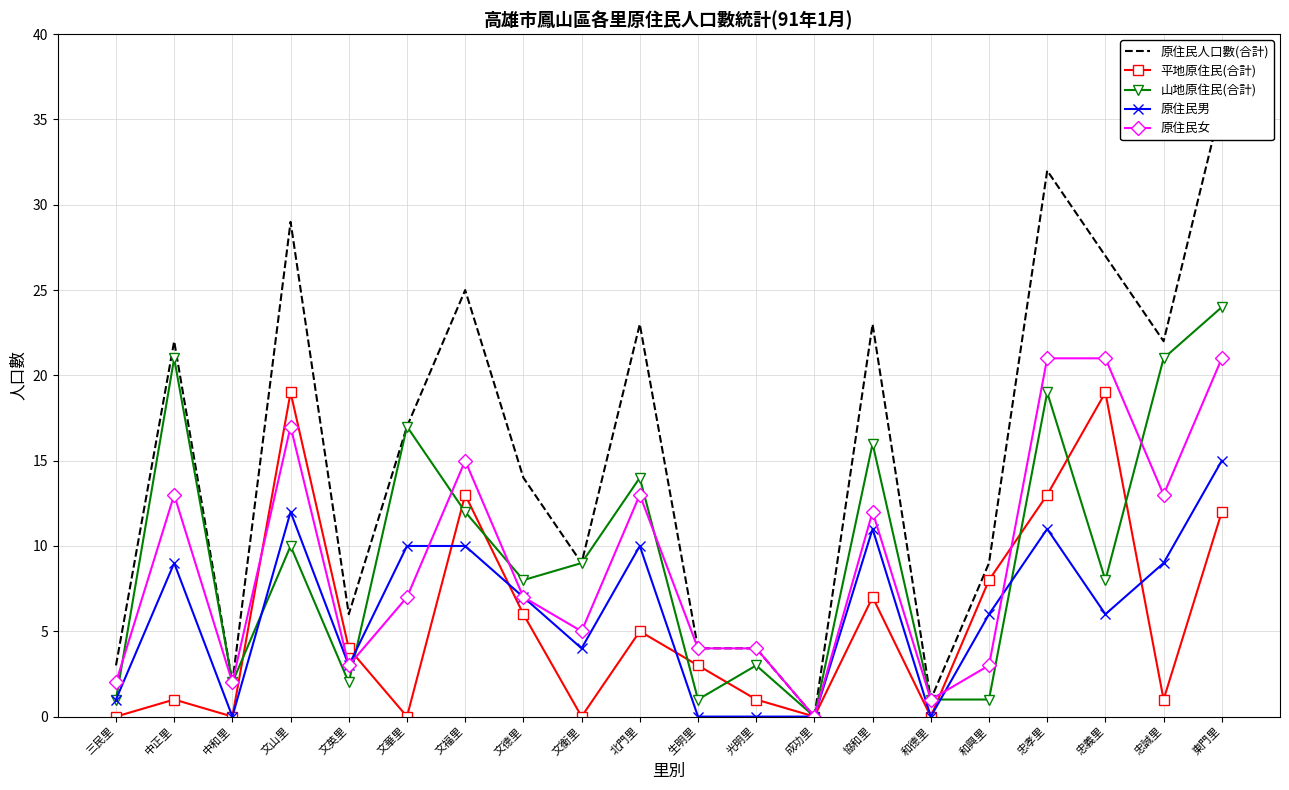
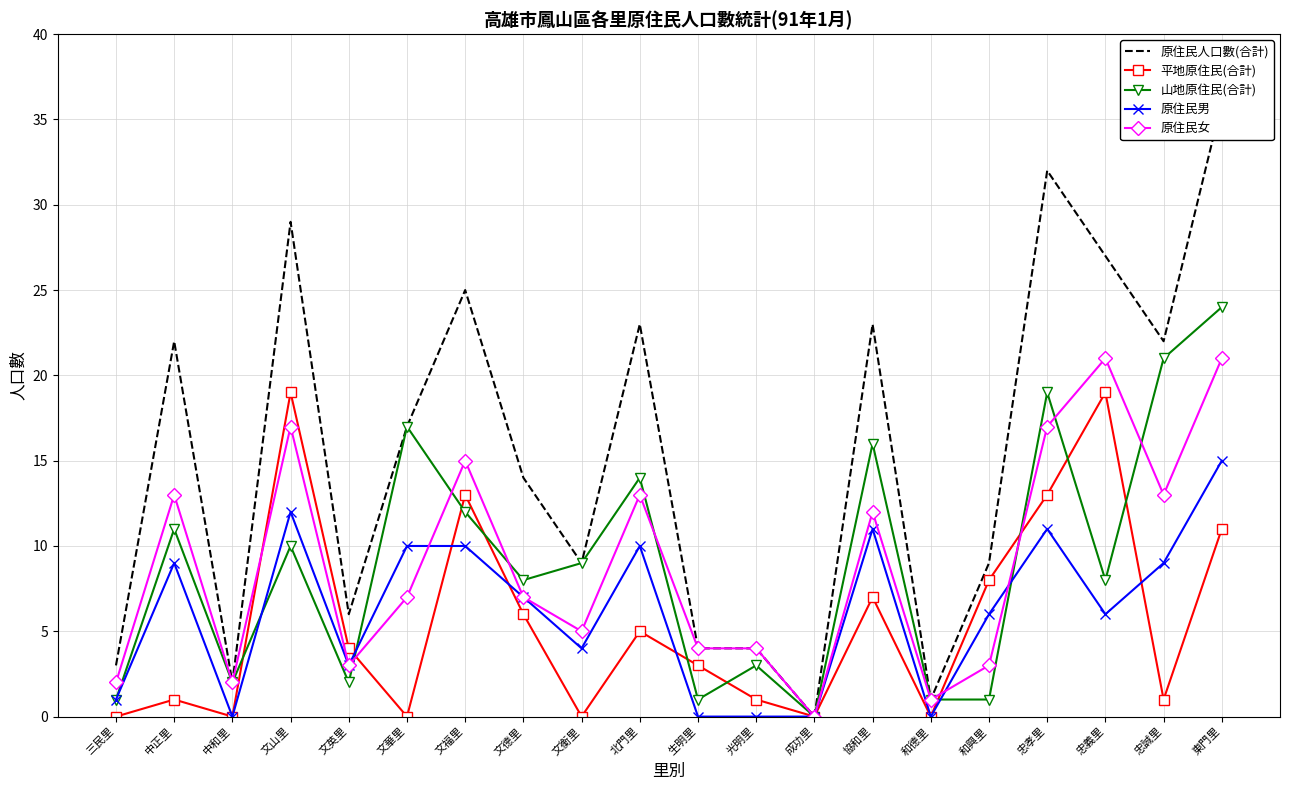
山地原住民(合計), 中正里: 21 -> 11
原住民女, 忠孝里: 21 -> 17
平地原住民(合計), 東門里: 12 -> 11
